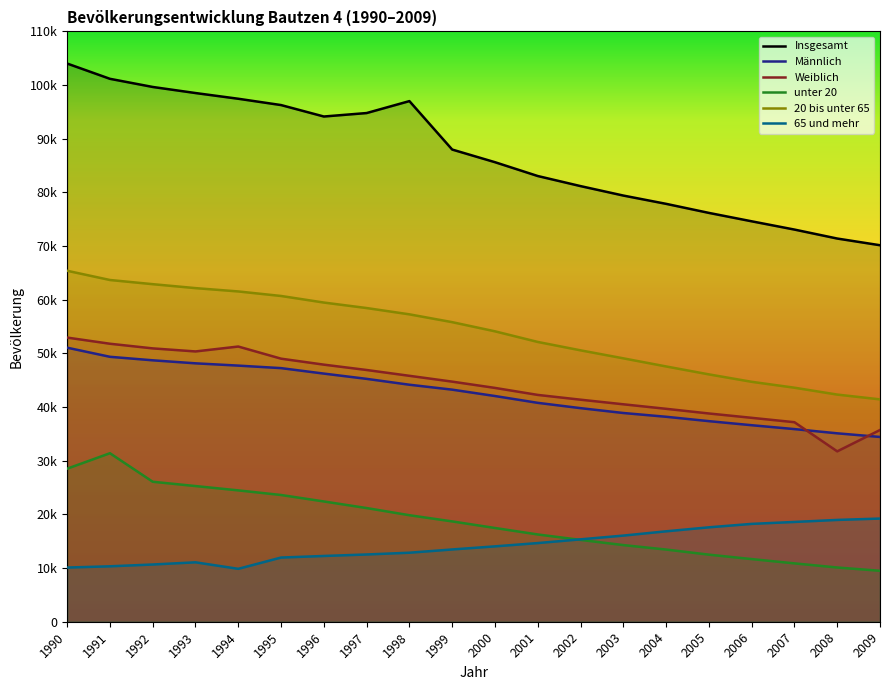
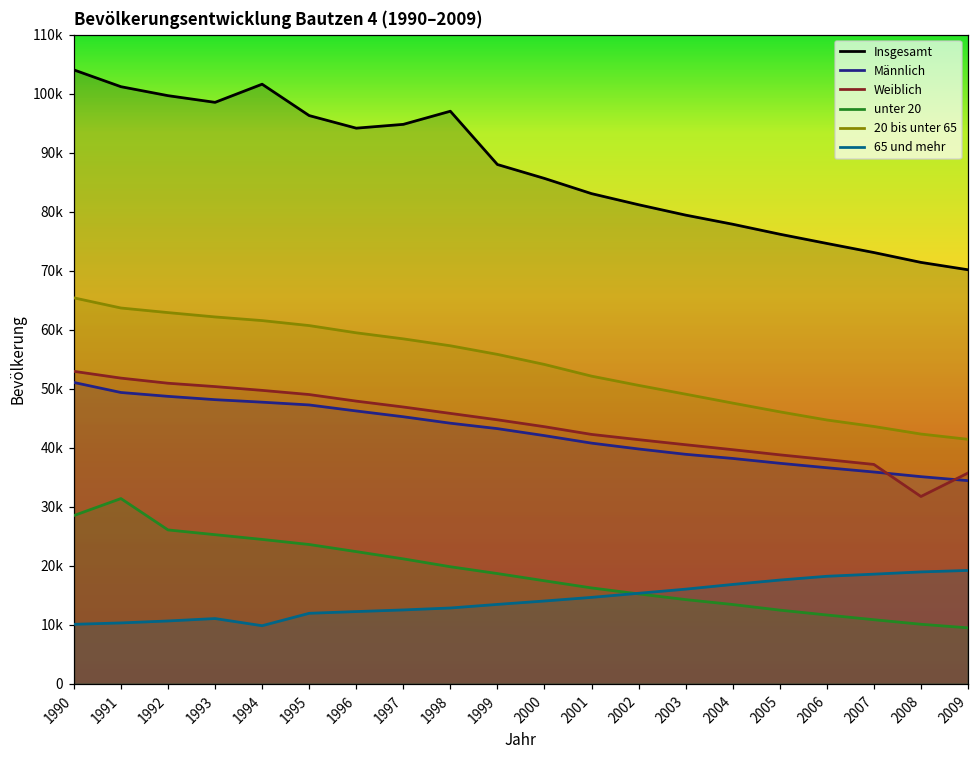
Insgesamt, 1994: 97000 -> 102000
Weiblich, 1994: 51000 -> 50000
